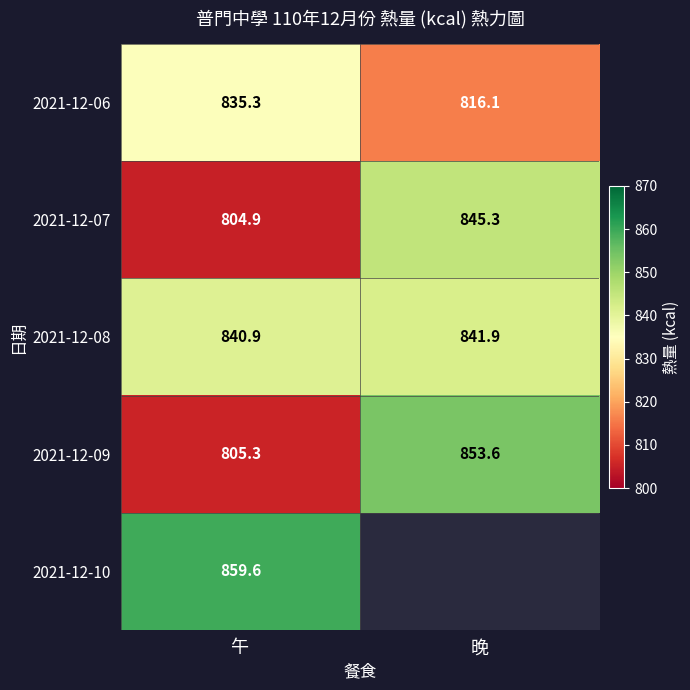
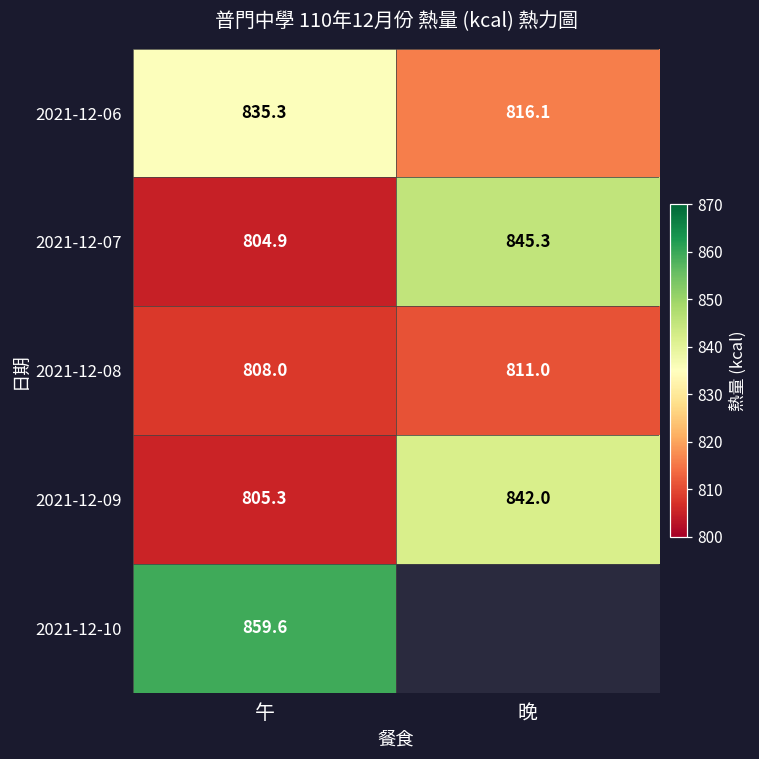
2021-12-08, 午: 840.9 -> 808.0
2021-12-08, 晚: 841.9 -> 811.0
2021-12-09, 晚: 853.6 -> 842.0
